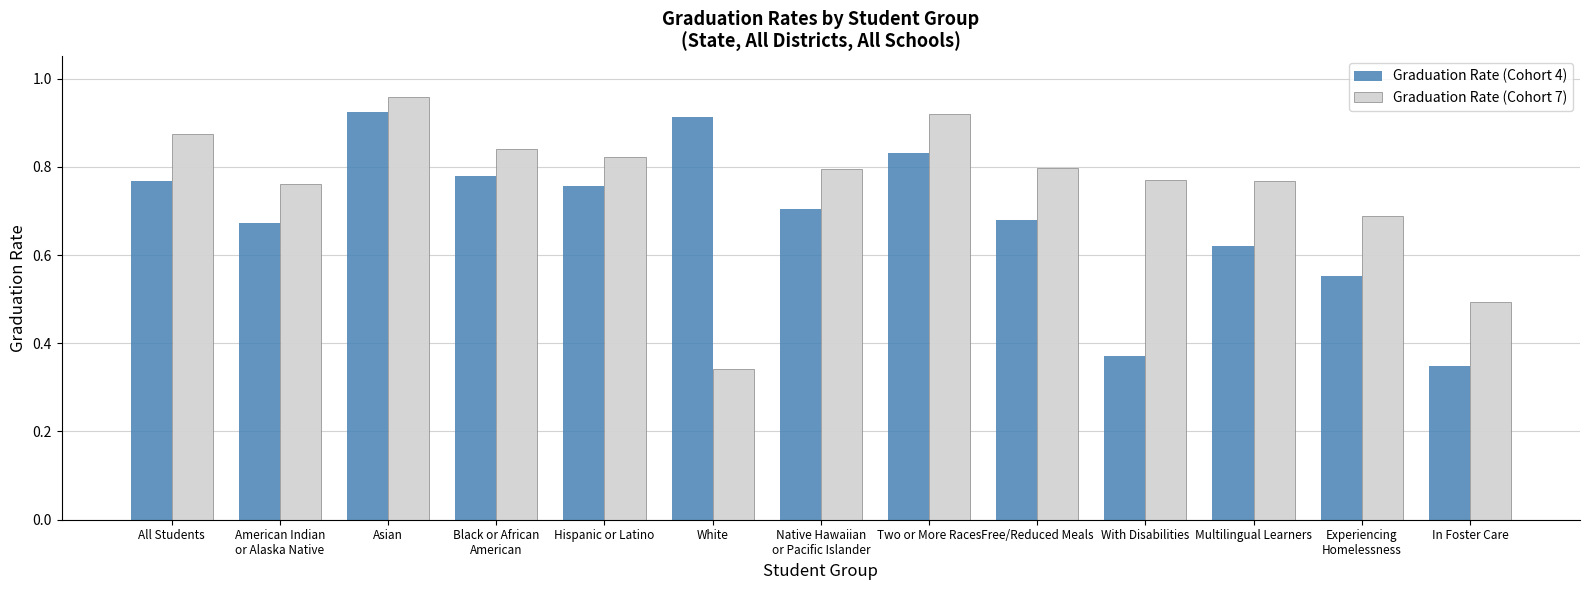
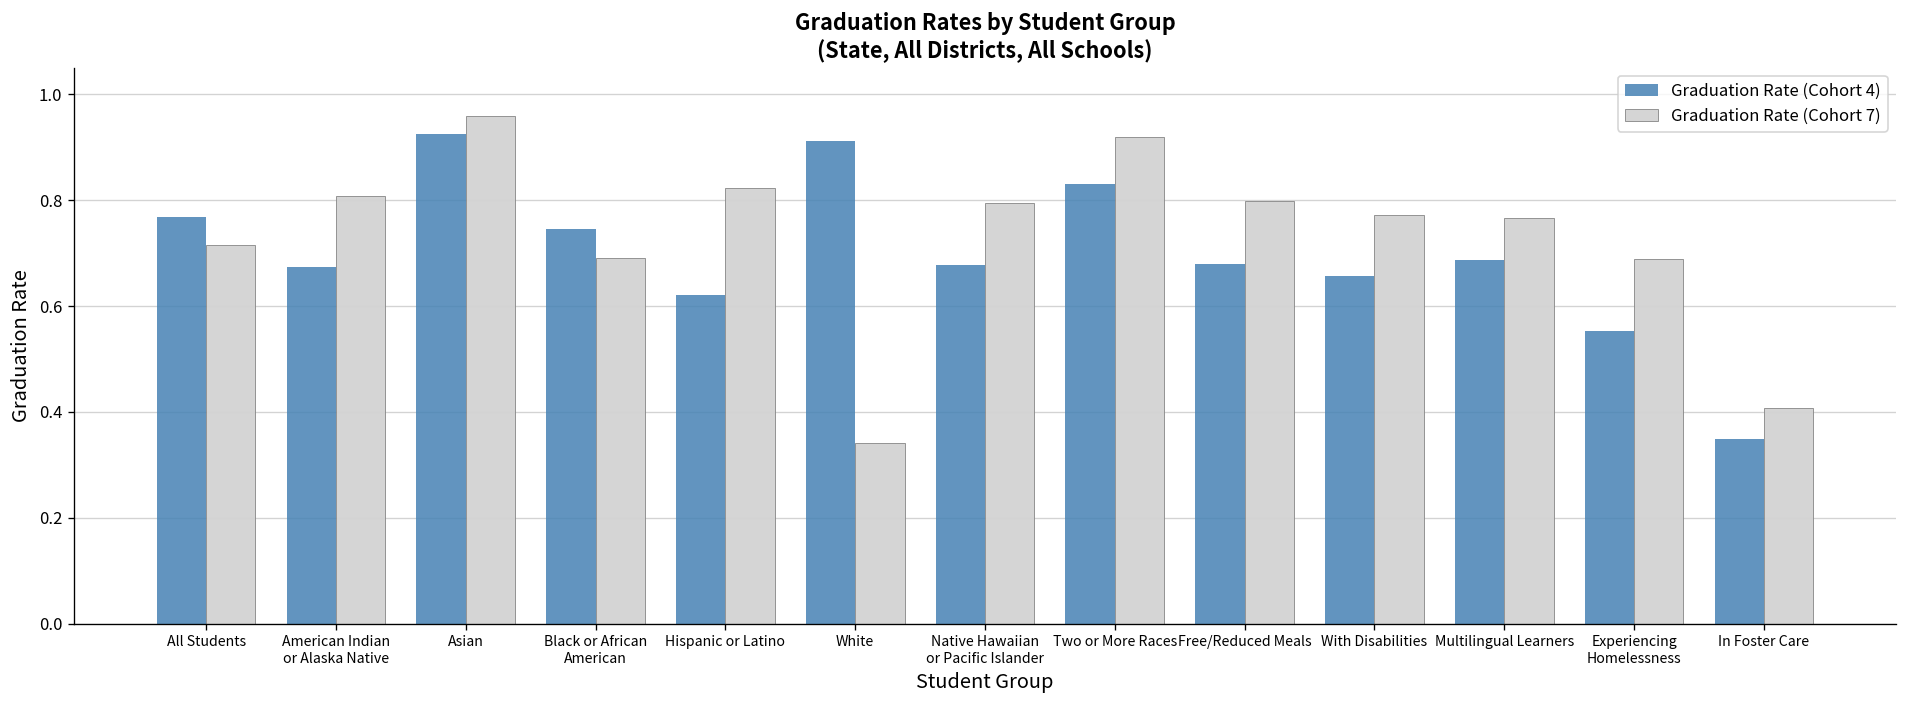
Graduation Rate (Cohort 7), All Students: 0.88 -> 0.72
Graduation Rate (Cohort 7), American Indian or Alaska Native: 0.76 -> 0.81
Graduation Rate (Cohort 4), Black or African American: 0.78 -> 0.75
Graduation Rate (Cohort 7), Black or African American: 0.84 -> 0.69
Graduation Rate (Cohort 4), Hispanic or Latino: 0.76 -> 0.62
Graduation Rate (Cohort 4), Native Hawaiian or Pacific Islander: 0.70 -> 0.68
Graduation Rate (Cohort 4), With Disabilities: 0.37 -> 0.66
Graduation Rate (Cohort 4), Multilingual Learners: 0.62 -> 0.69
Graduation Rate (Cohort 7), In Foster Care: 0.49 -> 0.41
